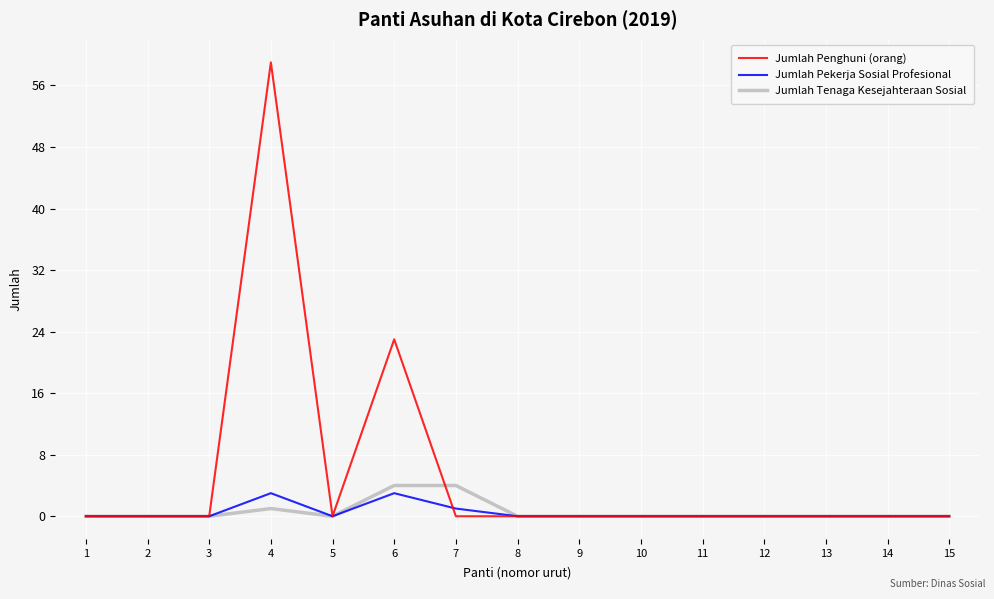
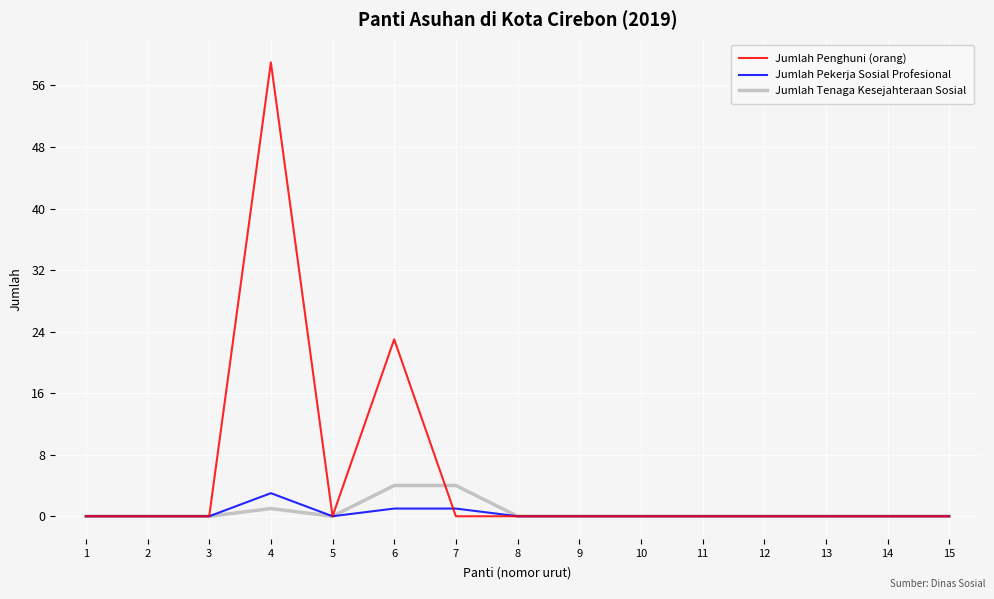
Jumlah Pekerja Sosial Profesional, 6: 3 -> 1
